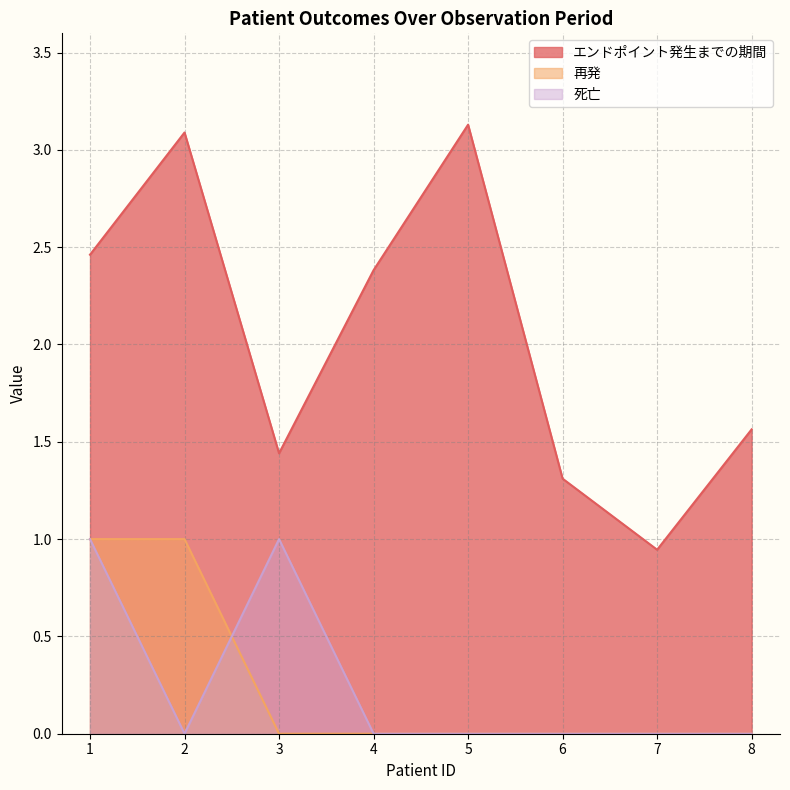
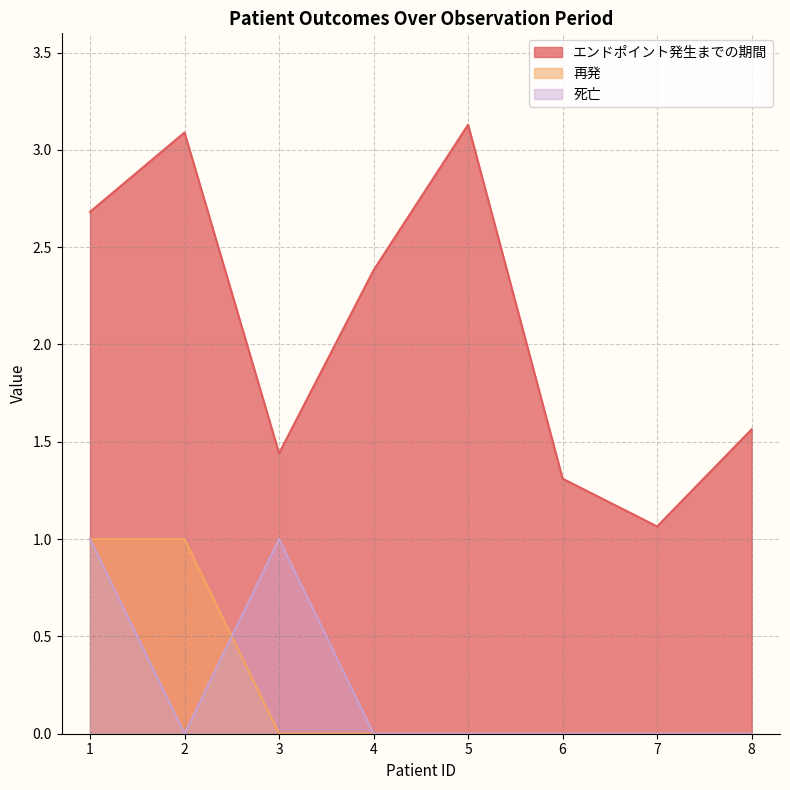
エンドポイント発生までの期間, 1: 2.46 -> 2.68
エンドポイント発生までの期間, 7: 0.95 -> 1.07
